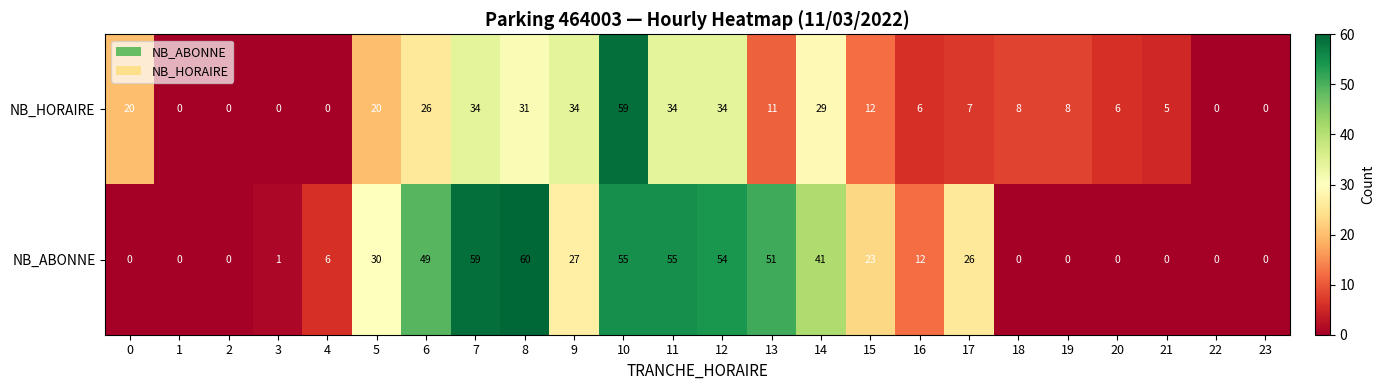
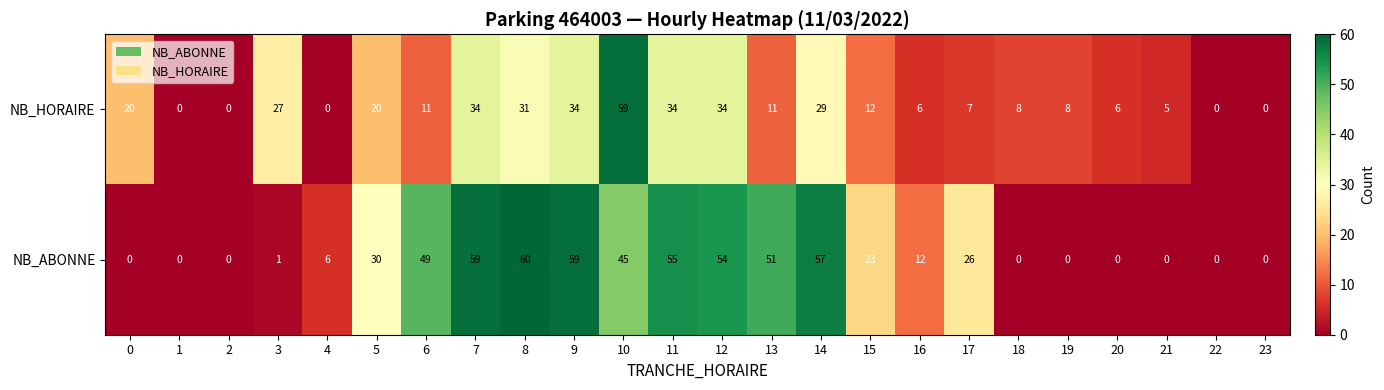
NB_HORAIRE, 3: 0 -> 27
NB_HORAIRE, 6: 26 -> 11
NB_ABONNE, 9: 27 -> 59
NB_ABONNE, 10: 55 -> 45
NB_ABONNE, 14: 41 -> 57
